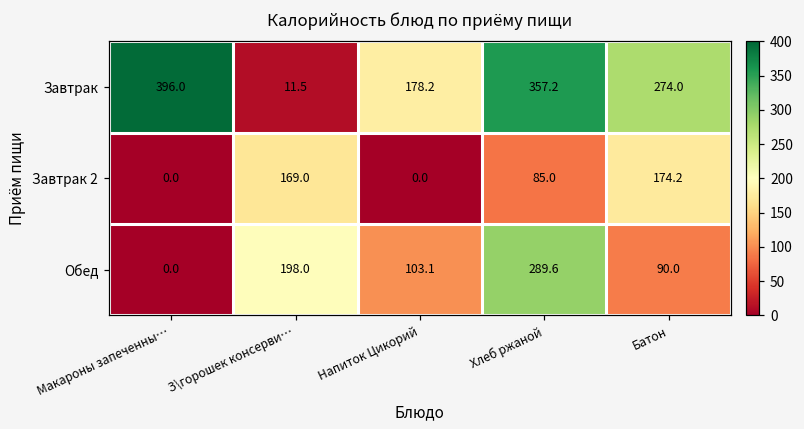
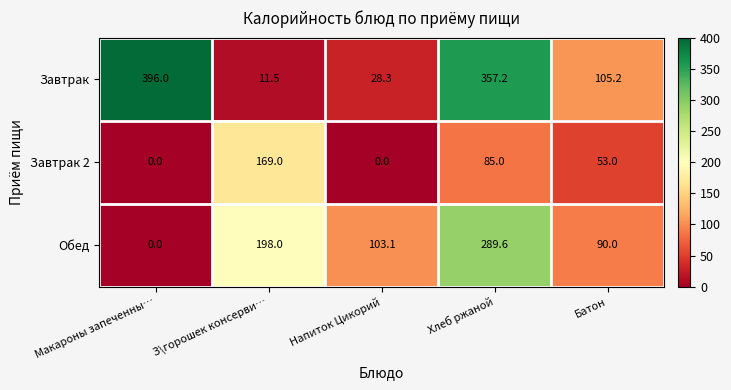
Завтрак, Напиток Цикорий: 178.2 -> 28.3
Завтрак, Батон: 274.0 -> 105.2
Завтрак 2, Батон: 174.2 -> 53.0
